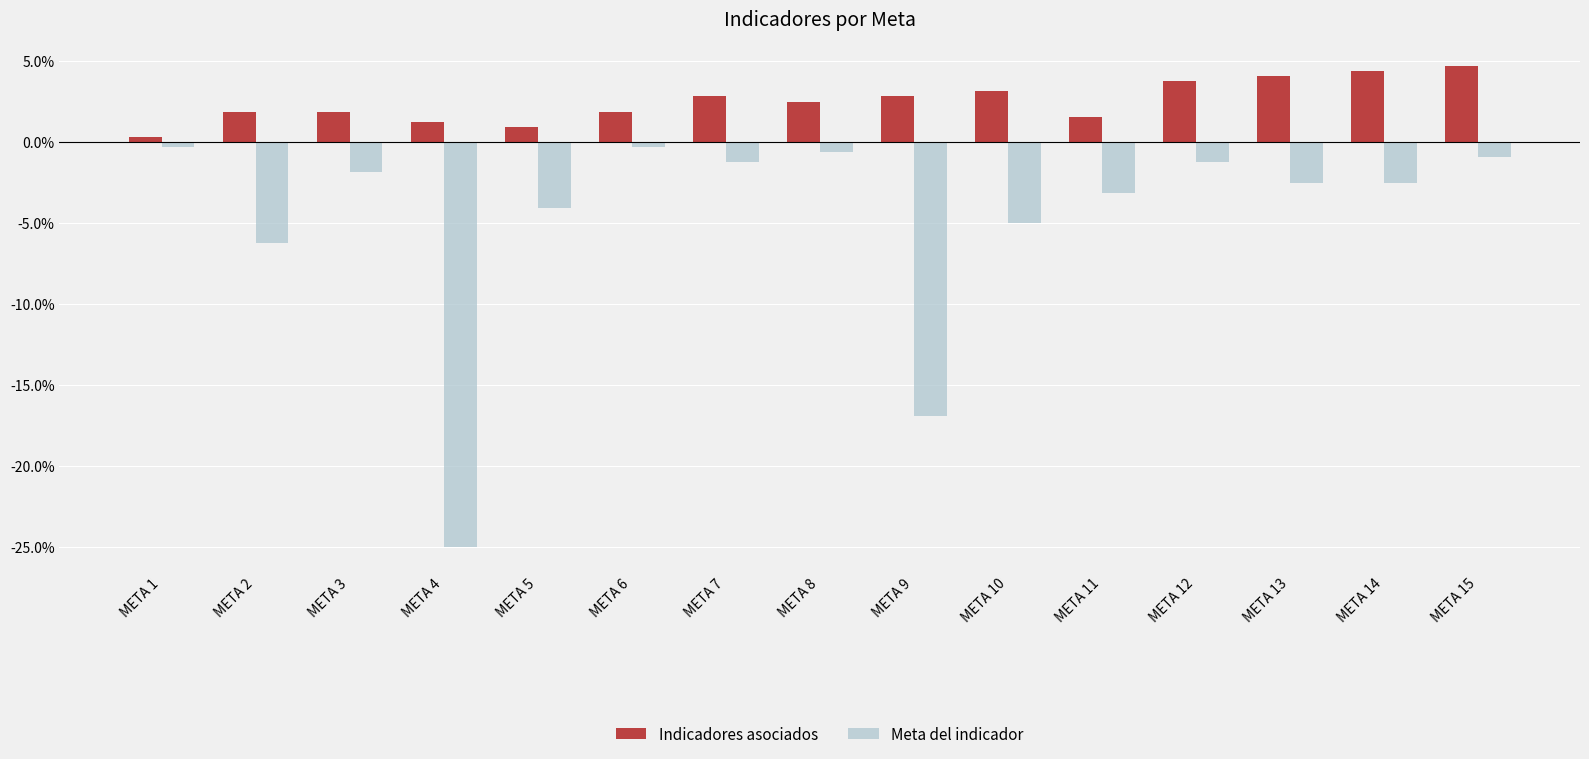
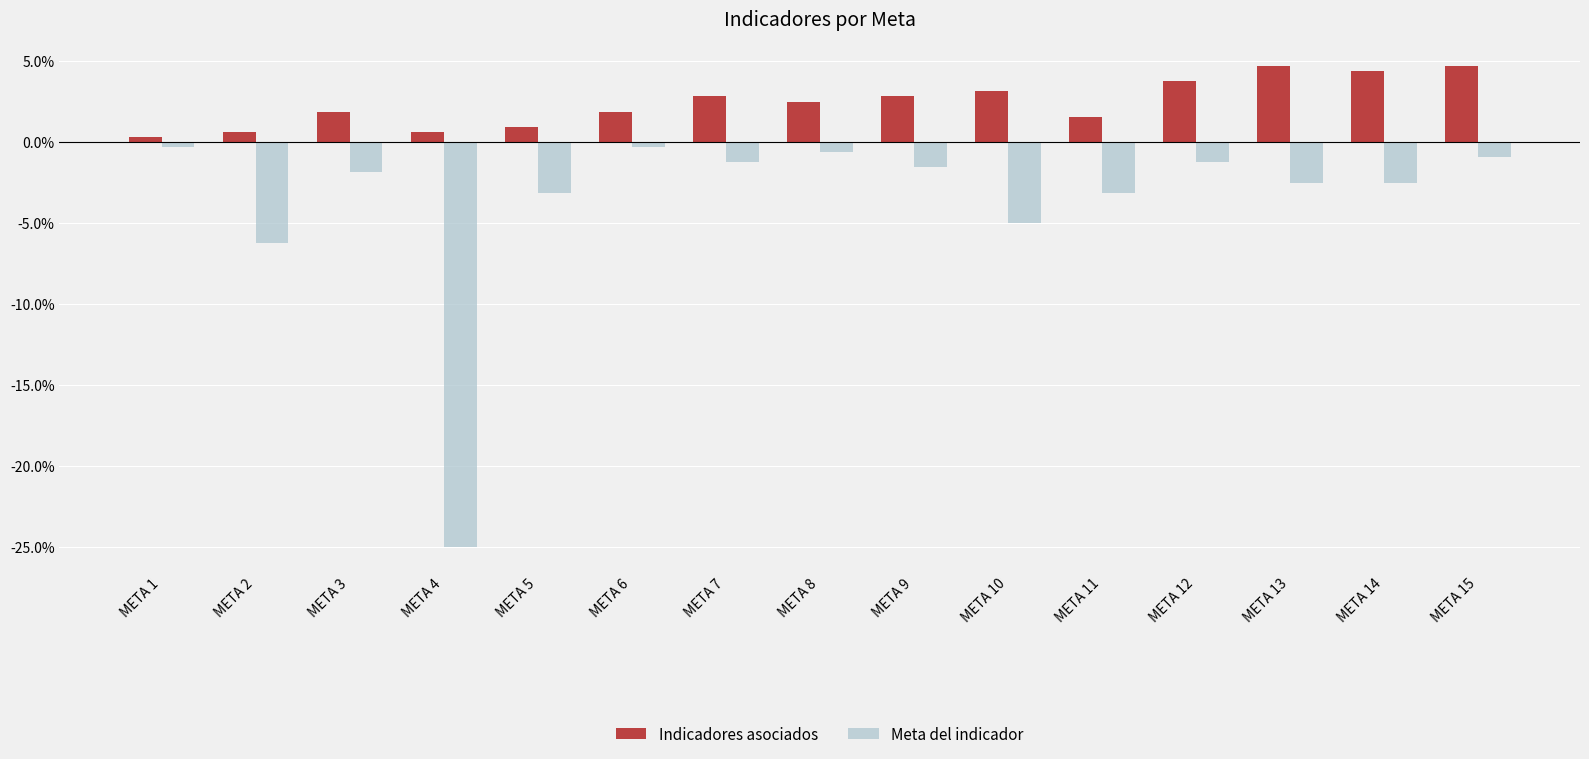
Indicadores asociados, META 2: 1.9% -> 0.6%
Indicadores asociados, META 4: 1.3% -> 0.6%
Meta del indicador, META 5: -4.1% -> -3.1%
Meta del indicador, META 9: -16.9% -> -1.6%
Indicadores asociados, META 13: 4.1% -> 4.7%
